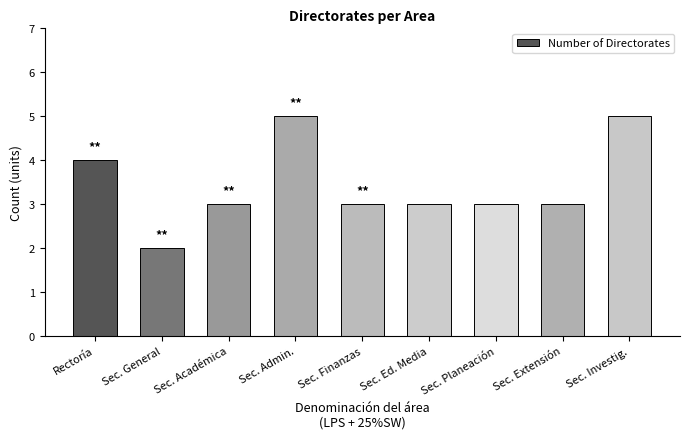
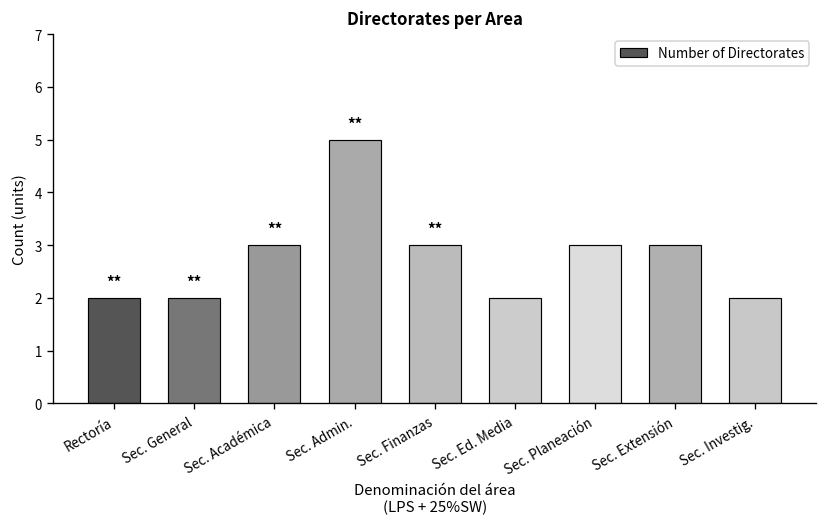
Rectoría: 4 -> 2
Sec. Ed. Media: 3 -> 2
Sec. Investig.: 5 -> 2
